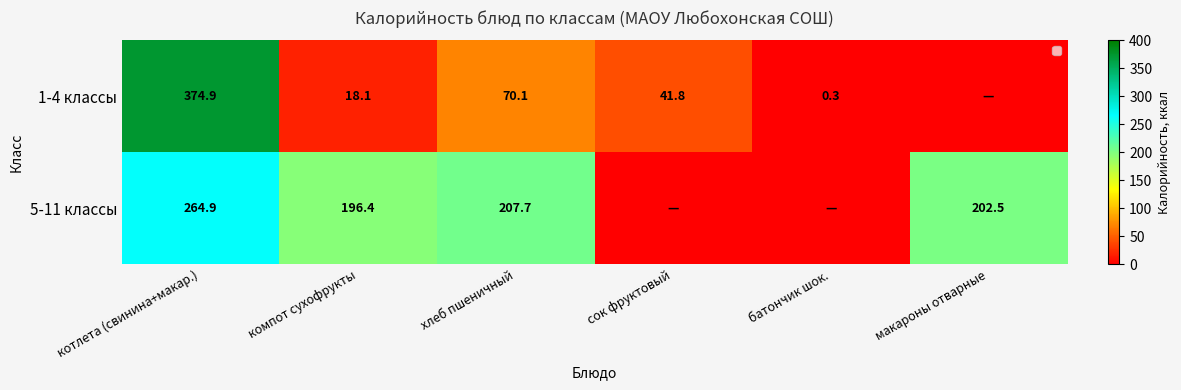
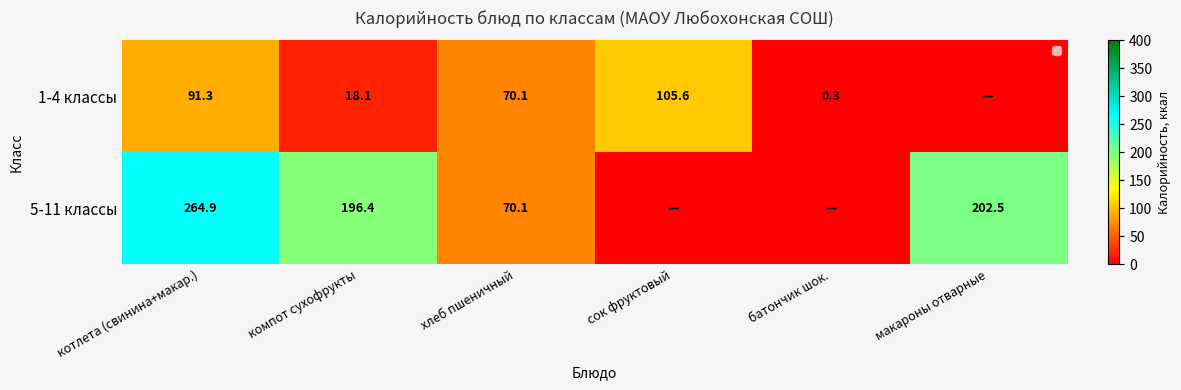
1-4 классы, котлета (свинина+макар.): 374.9 -> 91.3
1-4 классы, сок фруктовый: 41.8 -> 105.6
5-11 классы, хлеб пшеничный: 207.7 -> 70.1
